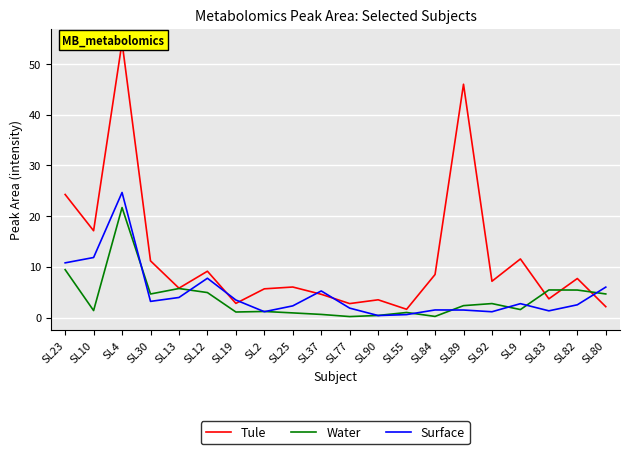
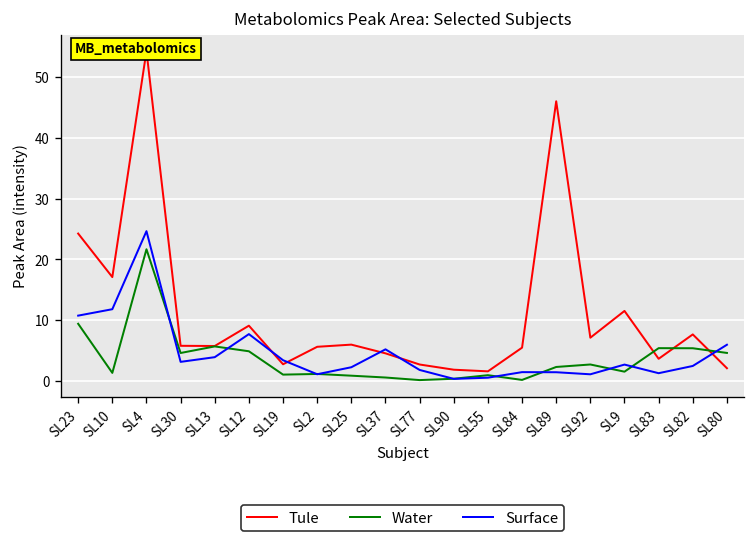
Tule, SL30: 11 -> 6
Tule, SL90: 3 -> 2
Tule, SL84: 8 -> 6
